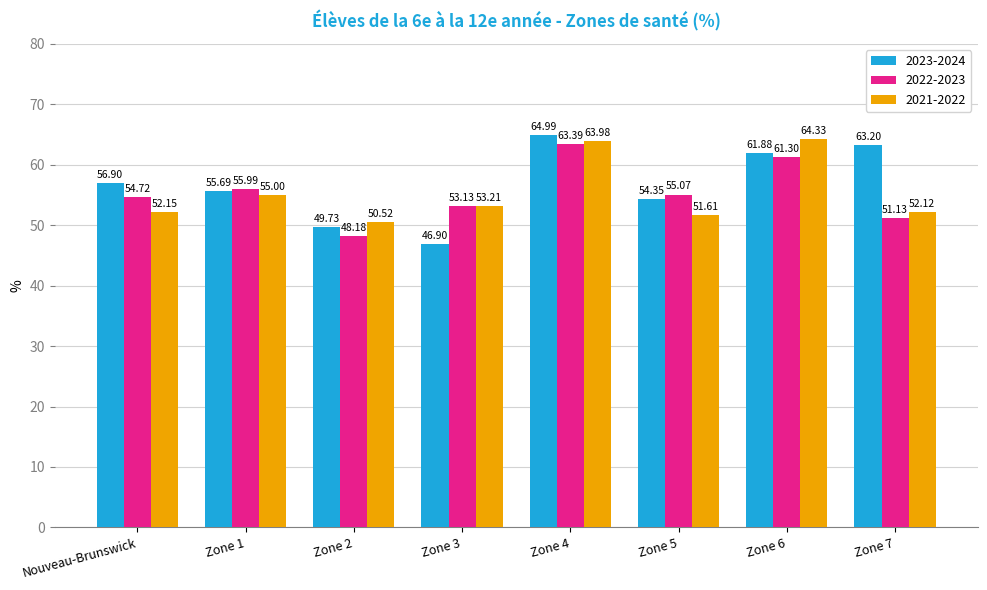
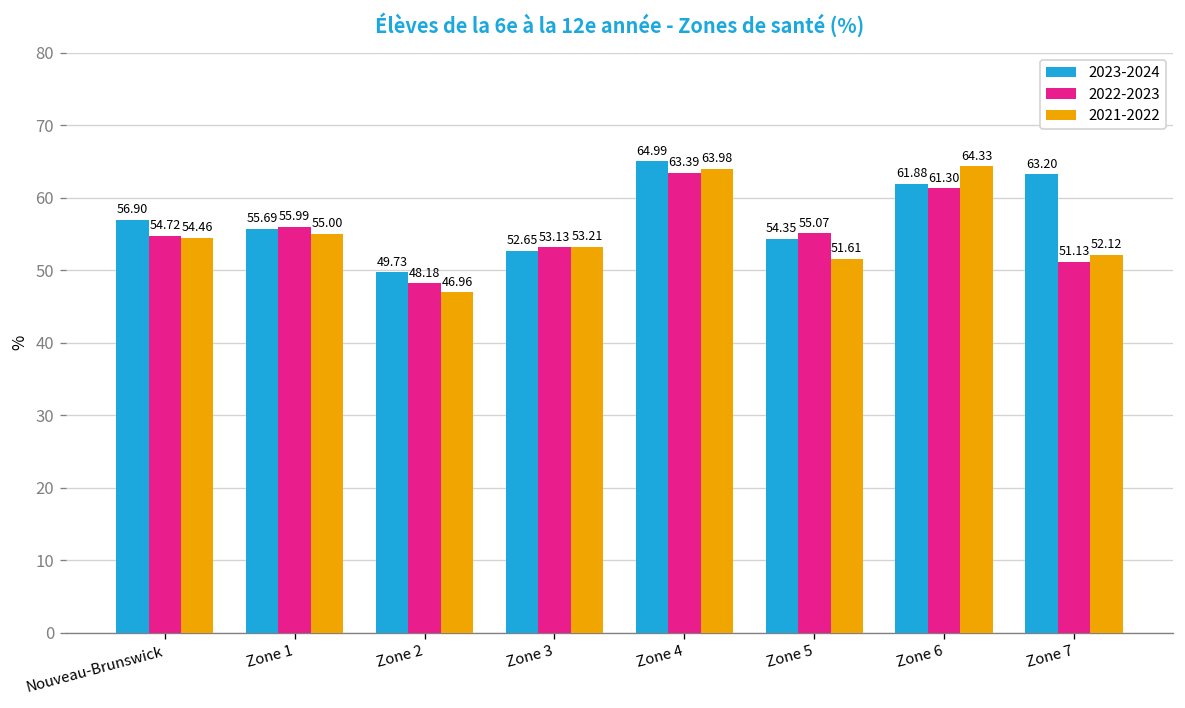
2021-2022, Nouveau-Brunswick: 52.15 -> 54.46
2021-2022, Zone 2: 50.52 -> 46.96
2023-2024, Zone 3: 46.90 -> 52.65
